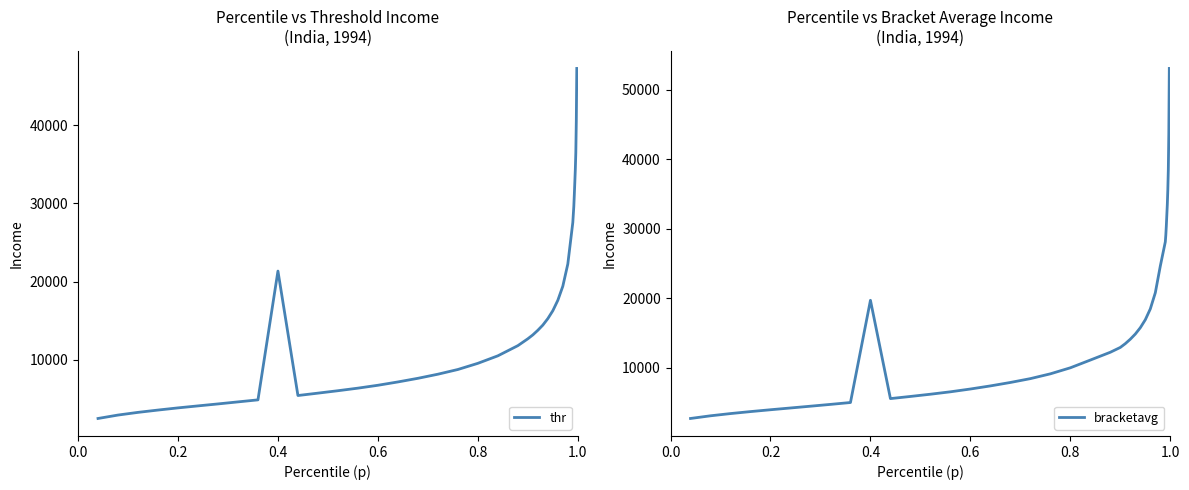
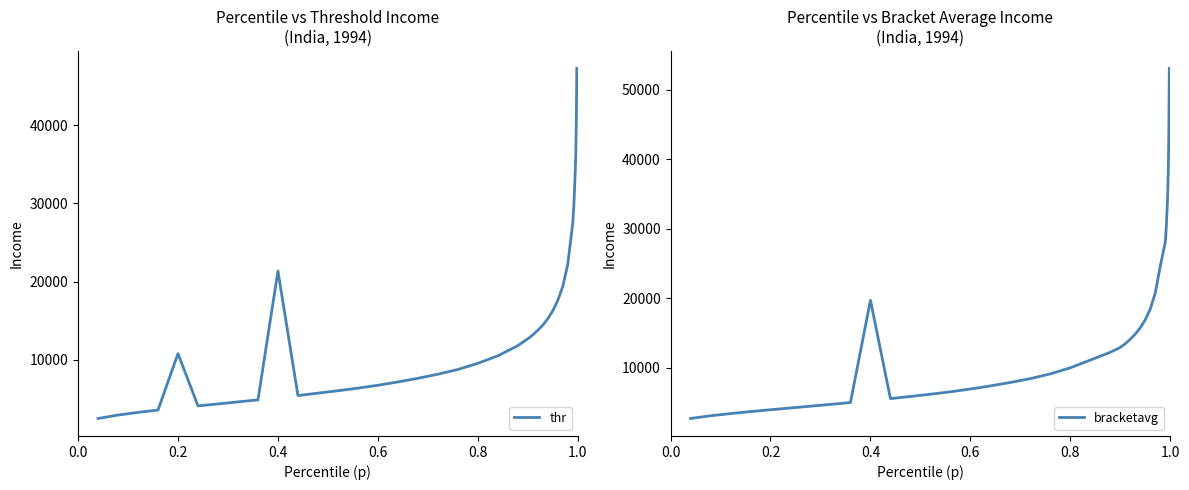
Percentile vs Threshold Income (India, 1994), 0.2: 4000 -> 11000
